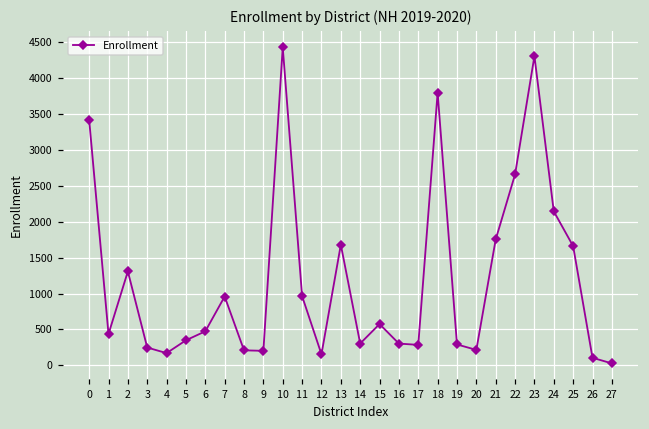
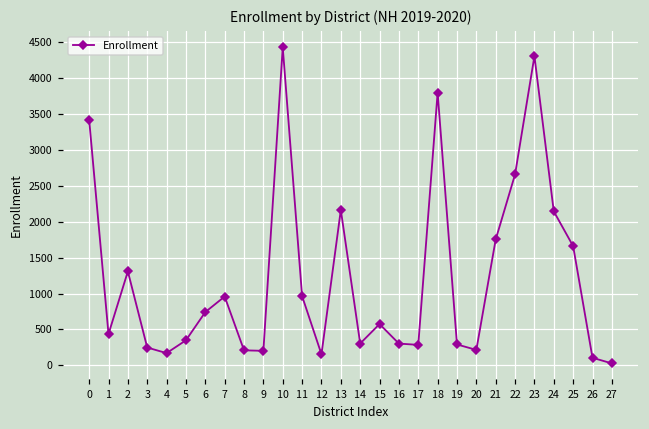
6: 500 -> 700
13: 1700 -> 2200
